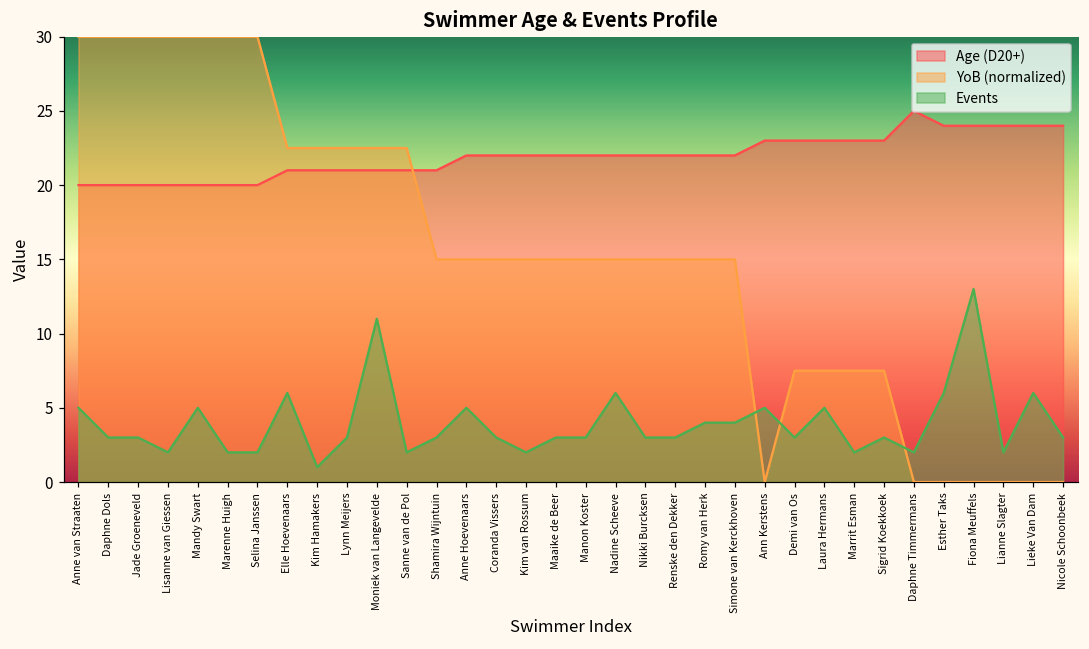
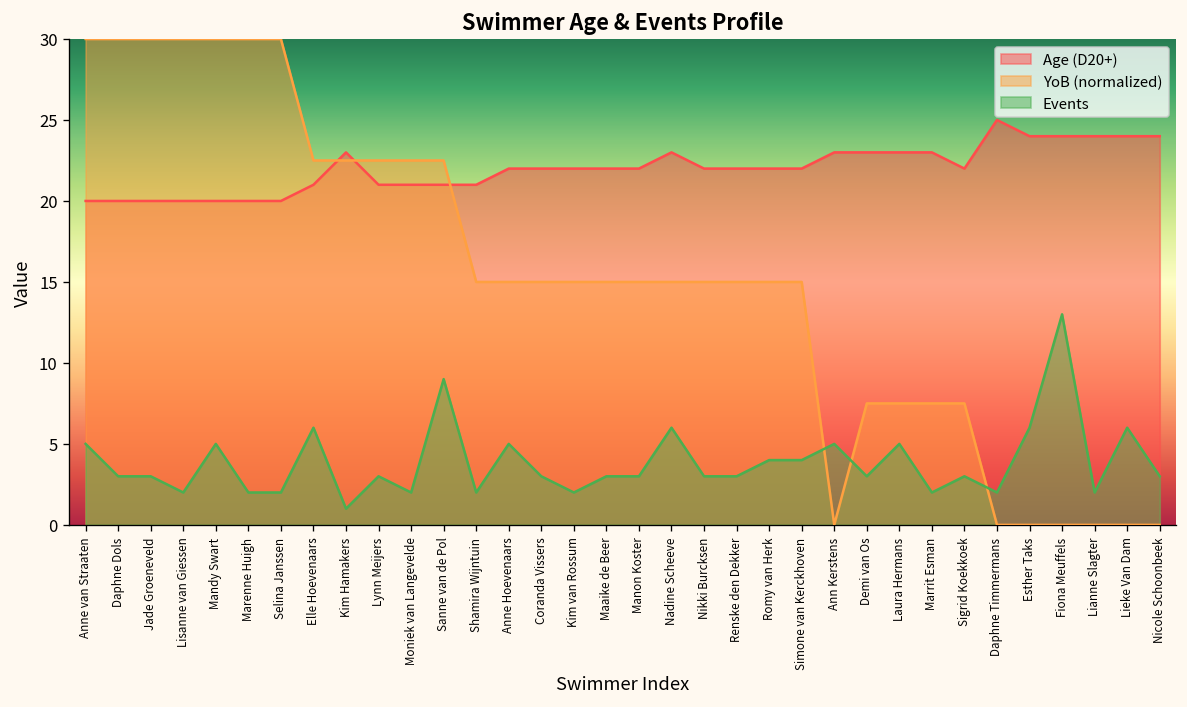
Age (D20+), Kim Hamakers: 21 -> 23
Events, Moniek van Langevelde: 11 -> 2
Events, Sanne van de Pol: 2 -> 9
Events, Shamira Wijntuin: 3 -> 2
Age (D20+), Nadine Scheeve: 22 -> 23
Age (D20+), Sigrid Koekkoek: 23 -> 22
